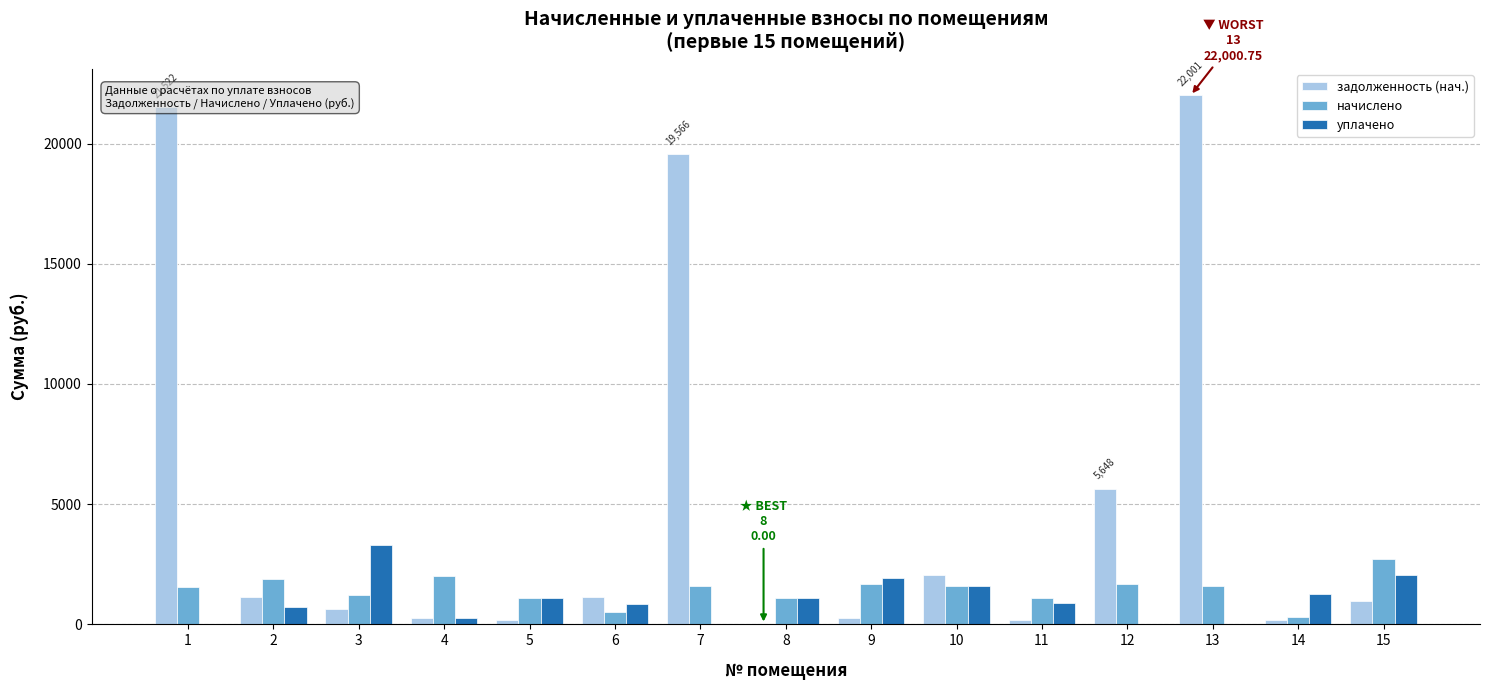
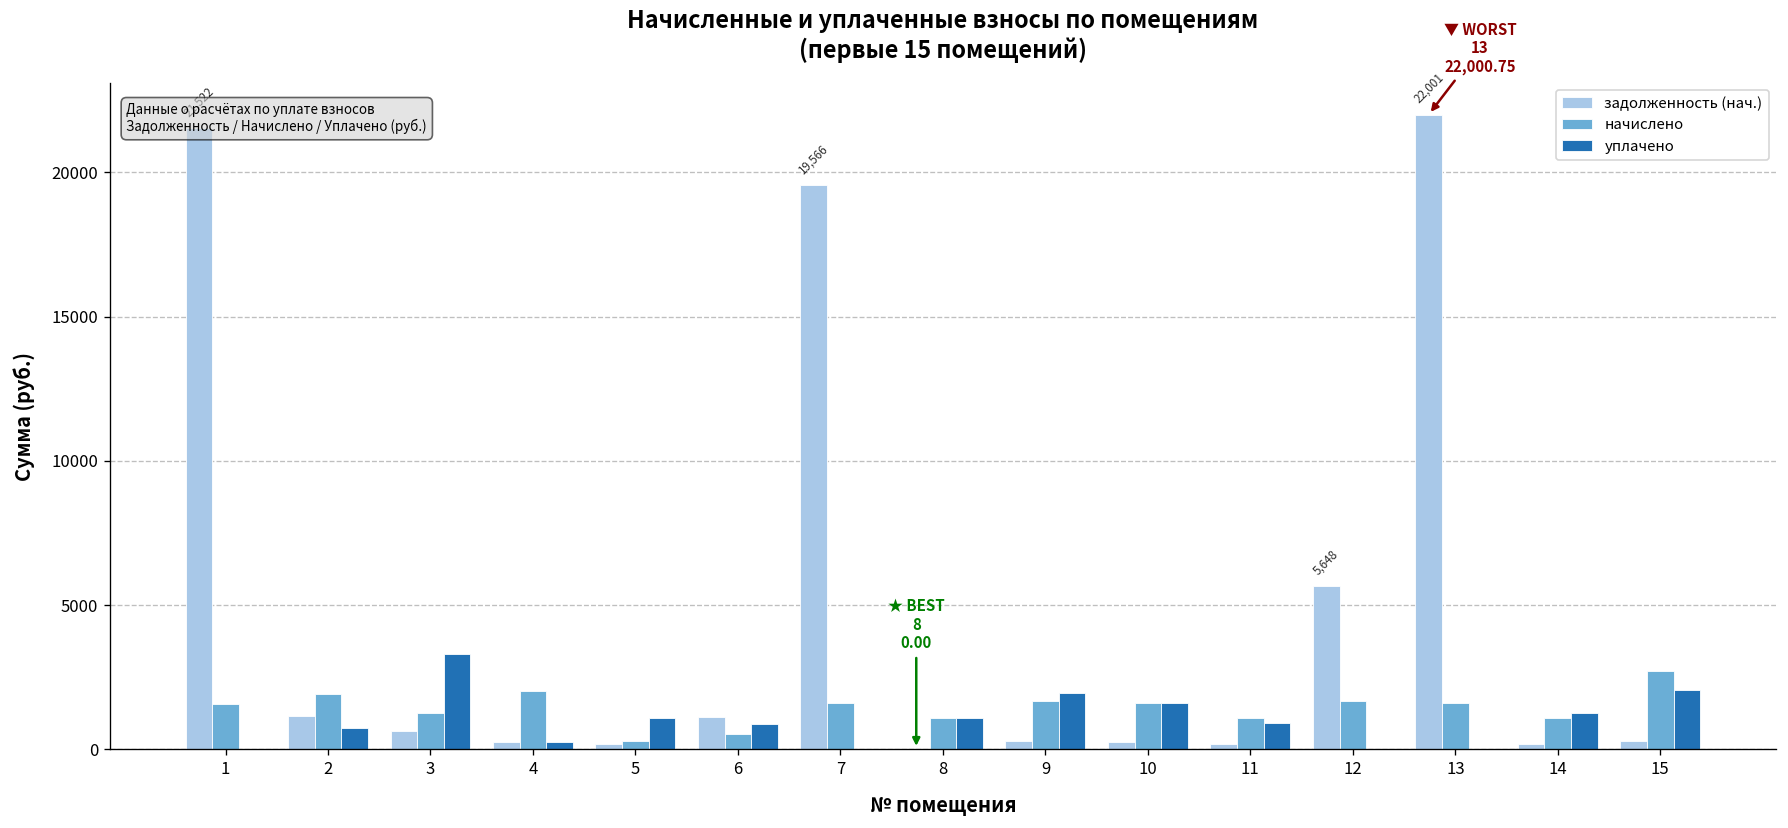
начислено, 5: 1100 -> 300
задолженность (нач.), 10: 2100 -> 300
начислено, 14: 300 -> 1100
задолженность (нач.), 15: 1000 -> 300
